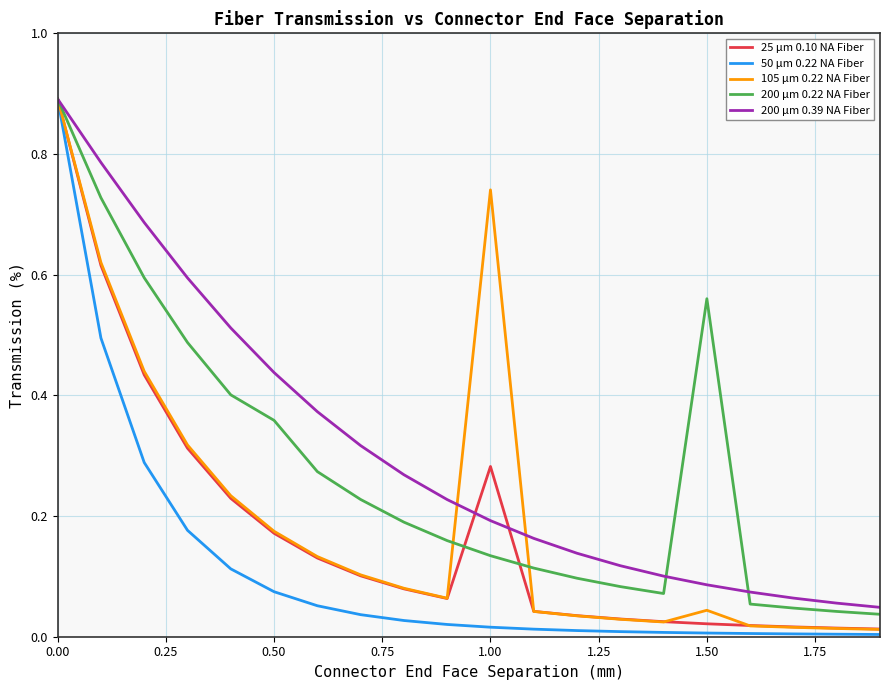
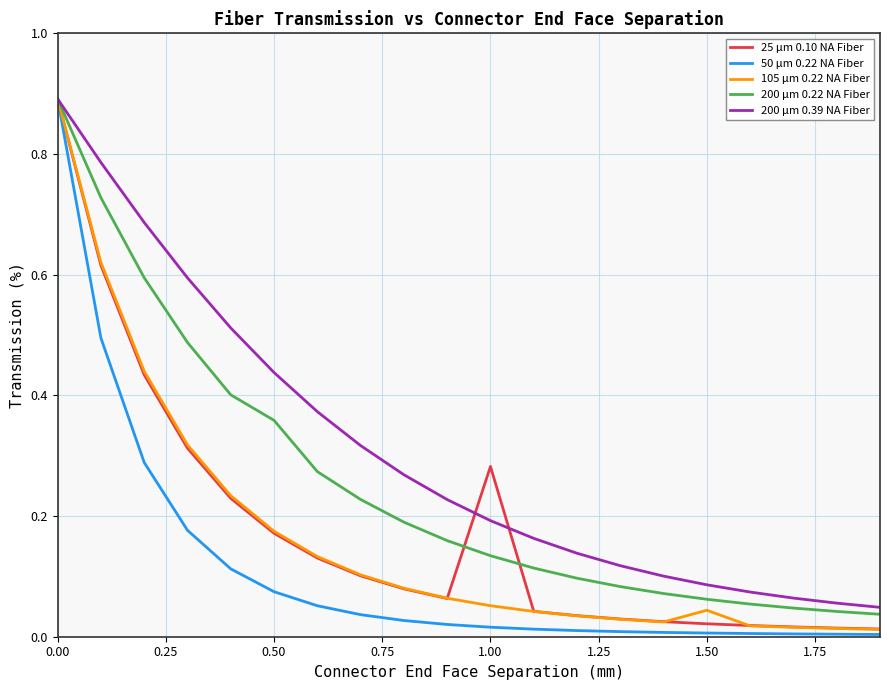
105 μm 0.22 NA Fiber, 1.00: 0.74 -> 0.05
200 μm 0.22 NA Fiber, 1.50: 0.56 -> 0.06
